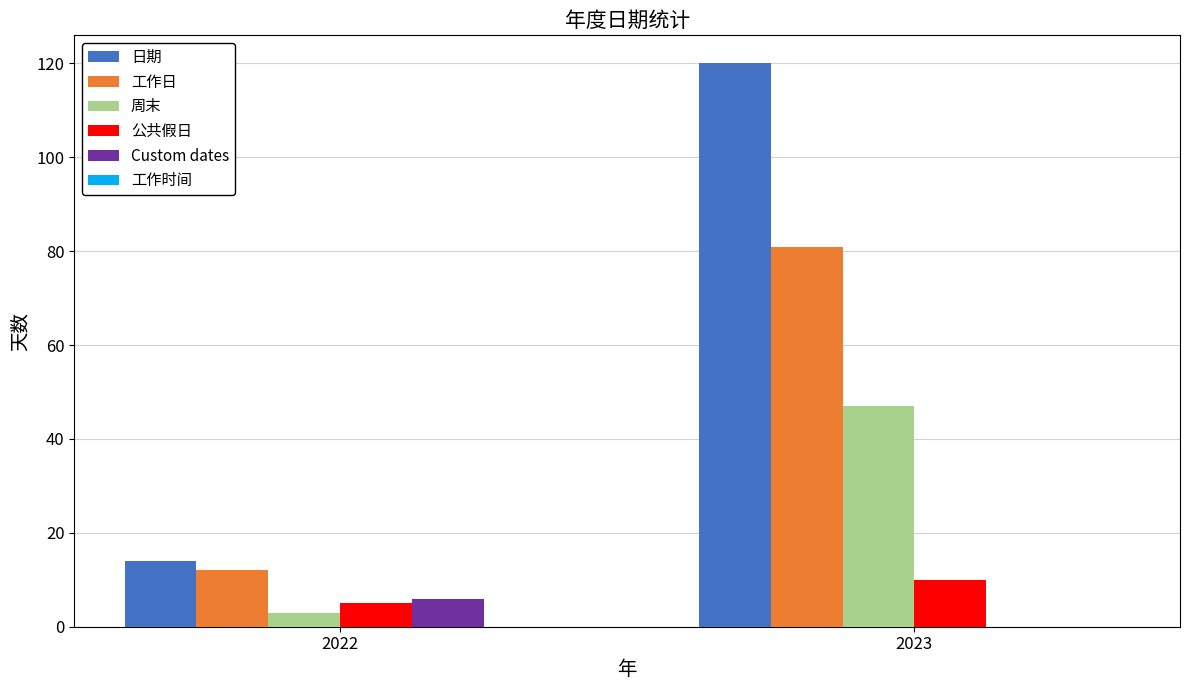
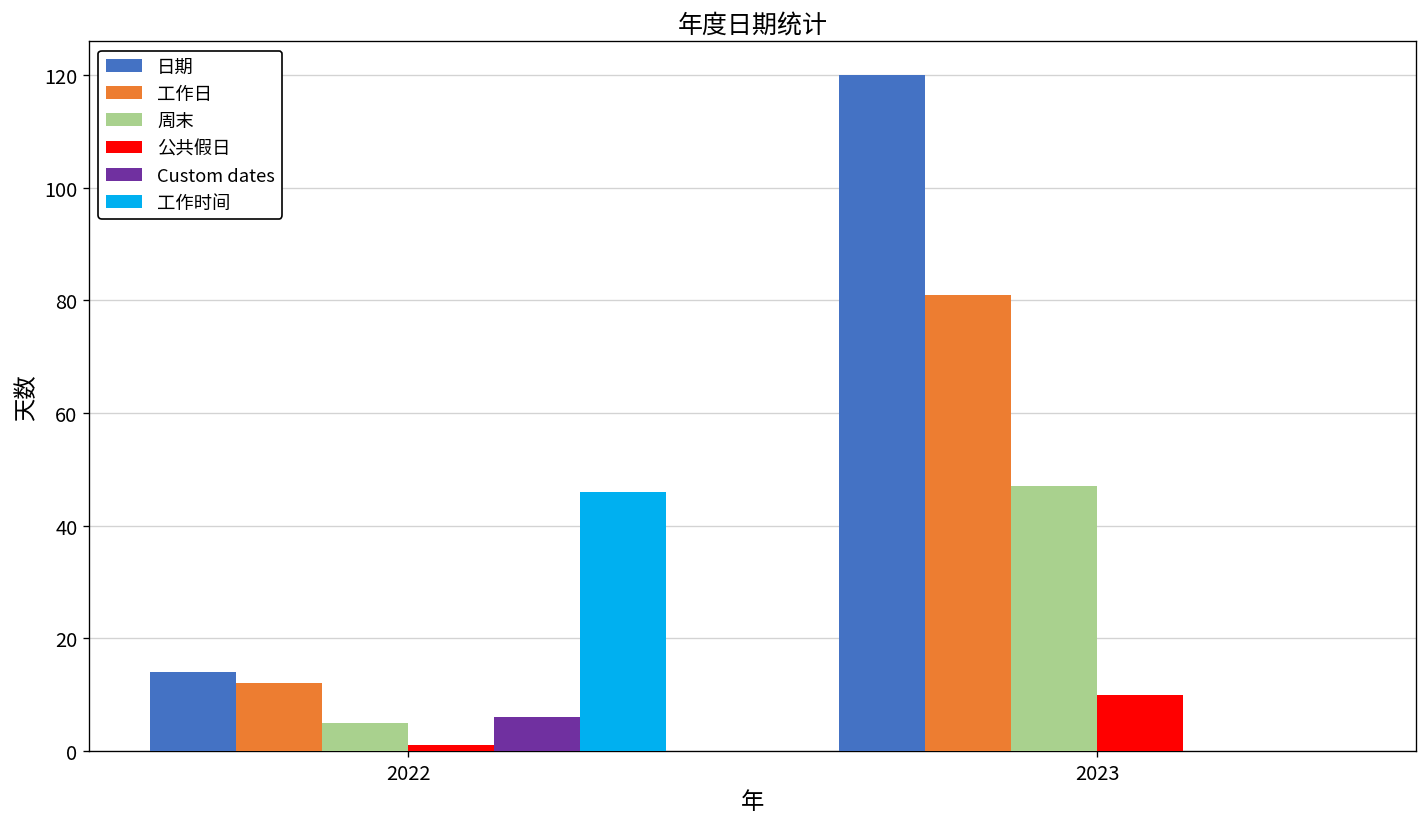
周末, 2022: 3 -> 5
公共假日, 2022: 5 -> 1
工作时间, 2022: 0 -> 46
